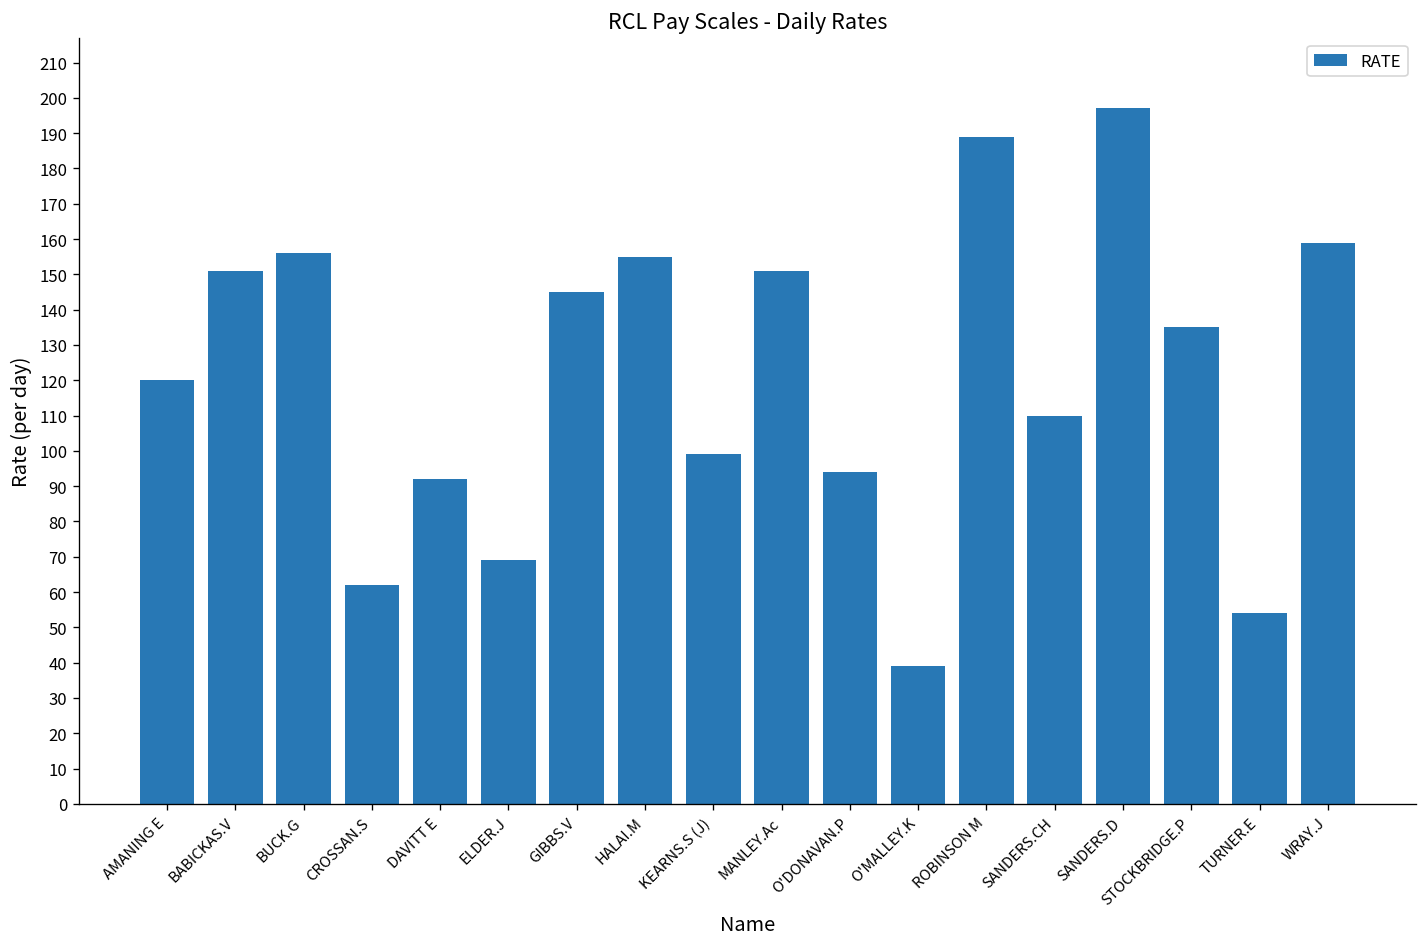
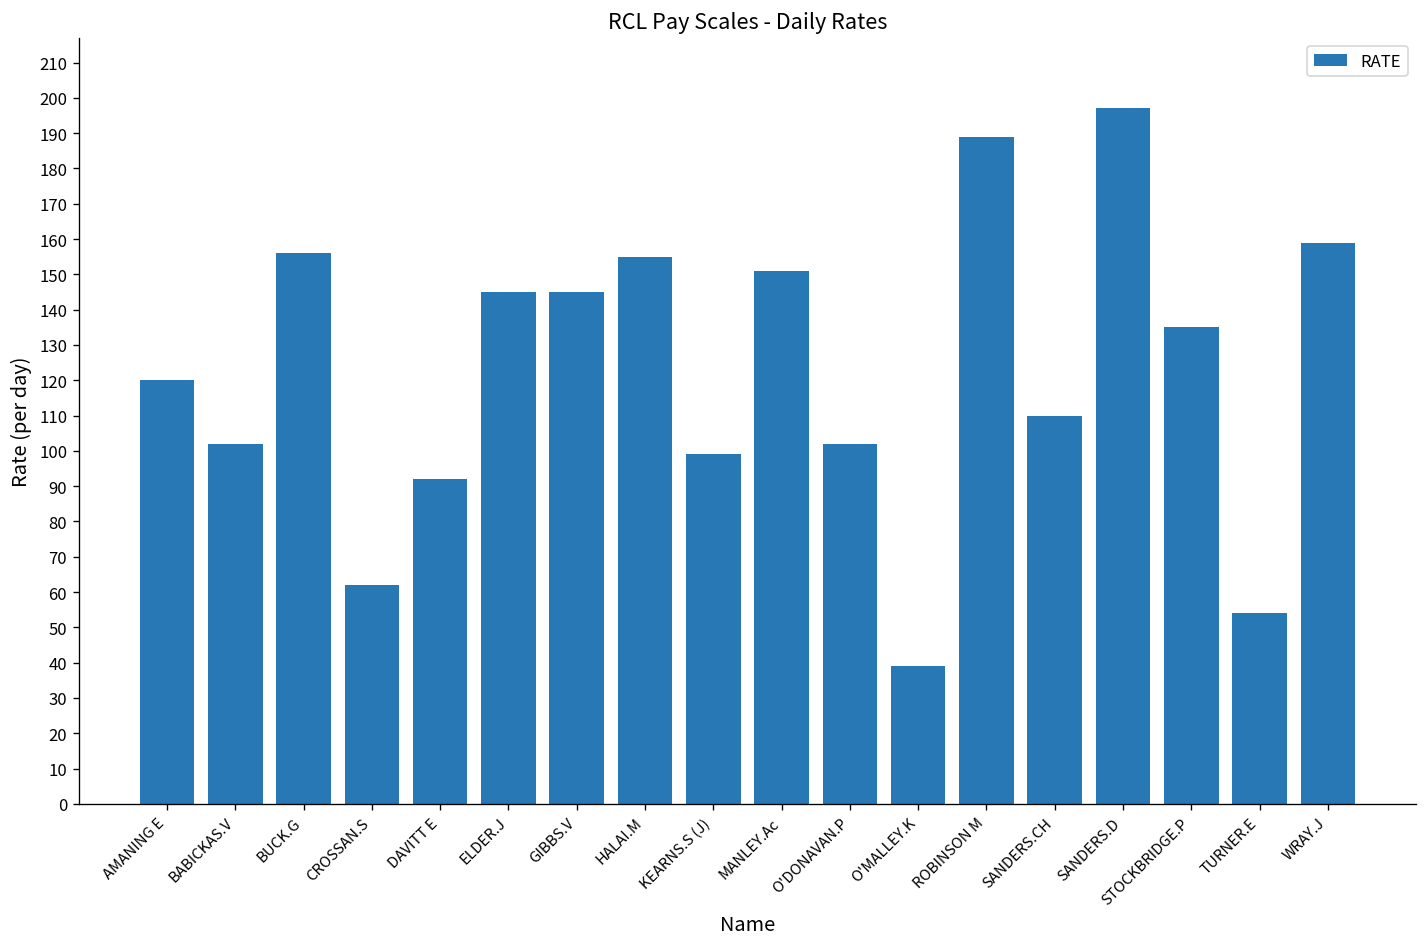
BABICKAS.V: 151 -> 102
ELDER.J: 69 -> 145
O'DONAVAN.P: 94 -> 102
